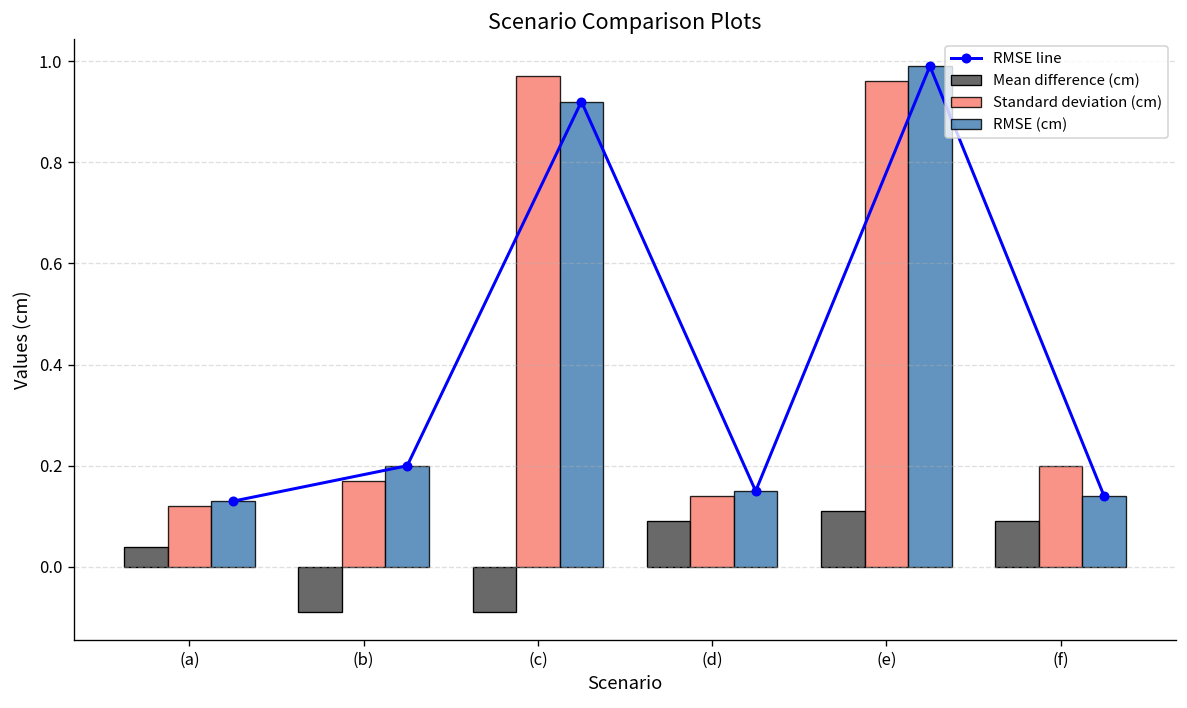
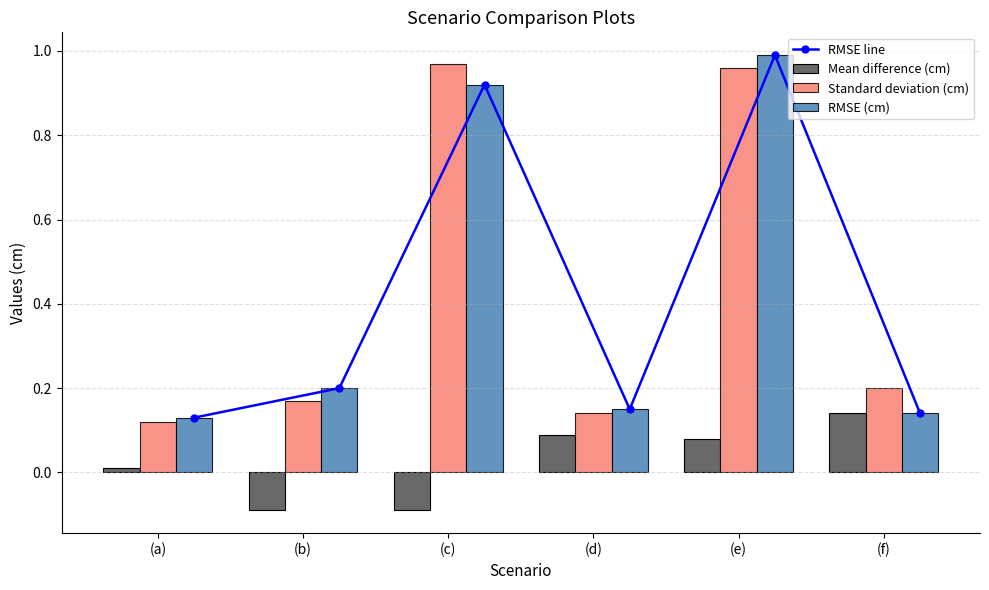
Mean difference (cm), (a): 0.04 -> 0.01
Mean difference (cm), (e): 0.11 -> 0.08
Mean difference (cm), (f): 0.09 -> 0.14
